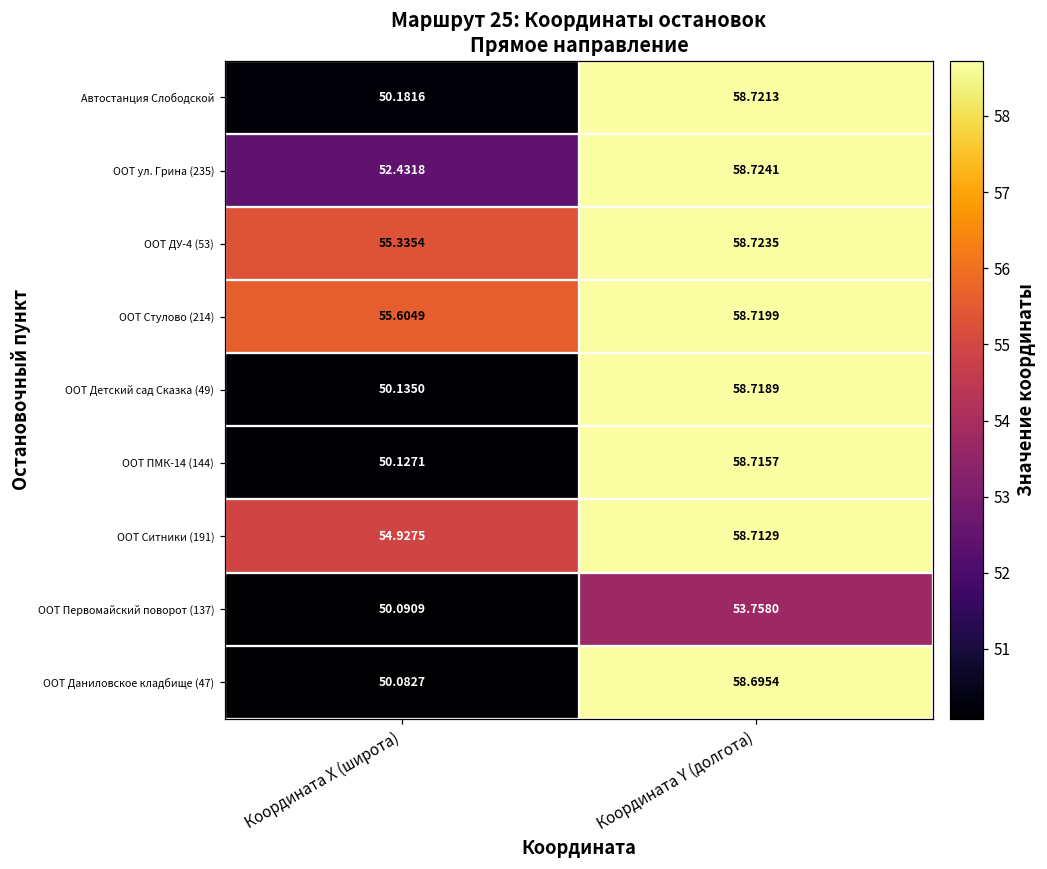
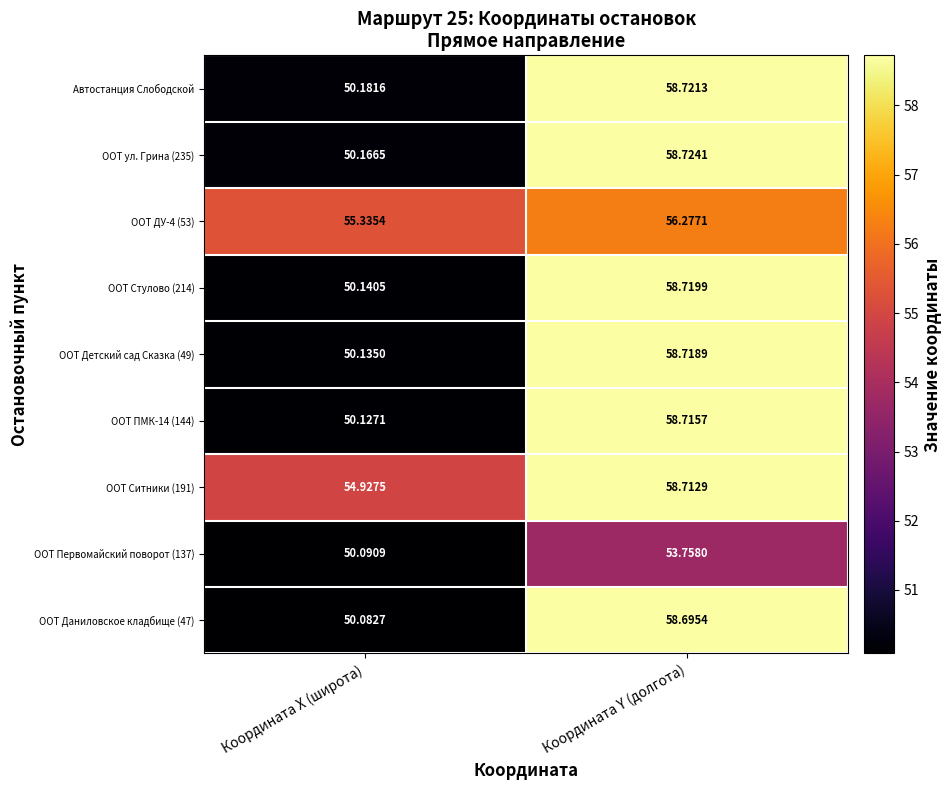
ООТ ул. Грина (235), Координата X (широта): 52.4318 -> 50.1665
ООТ ДУ-4 (53), Координата Y (долгота): 58.7235 -> 56.2771
ООТ Стулово (214), Координата X (широта): 55.6049 -> 50.1405
